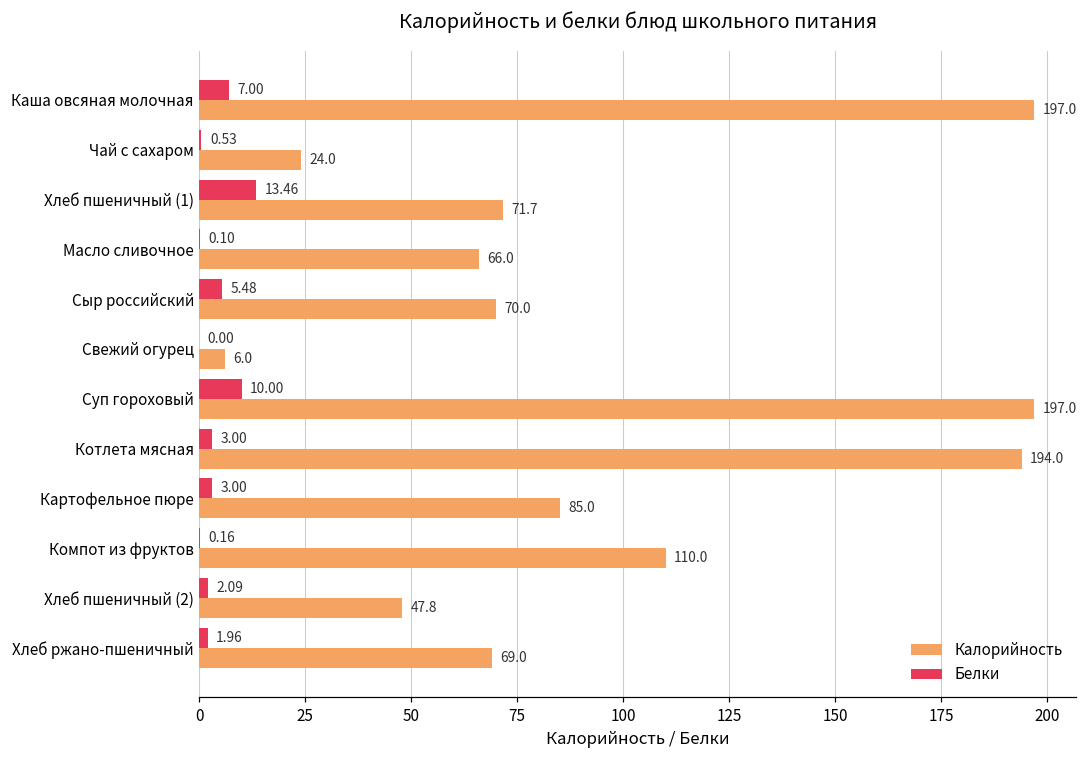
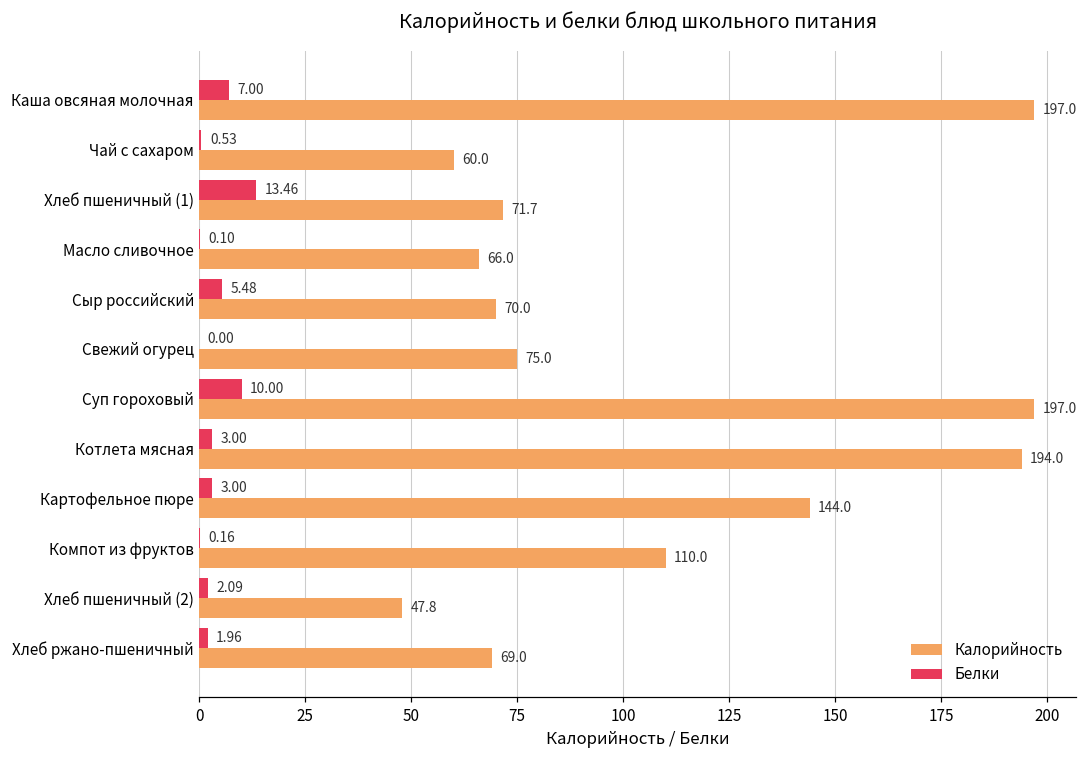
Калорийность, Чай с сахаром: 24.0 -> 60.0
Калорийность, Свежий огурец: 6.0 -> 75.0
Калорийность, Картофельное пюре: 85.0 -> 144.0
